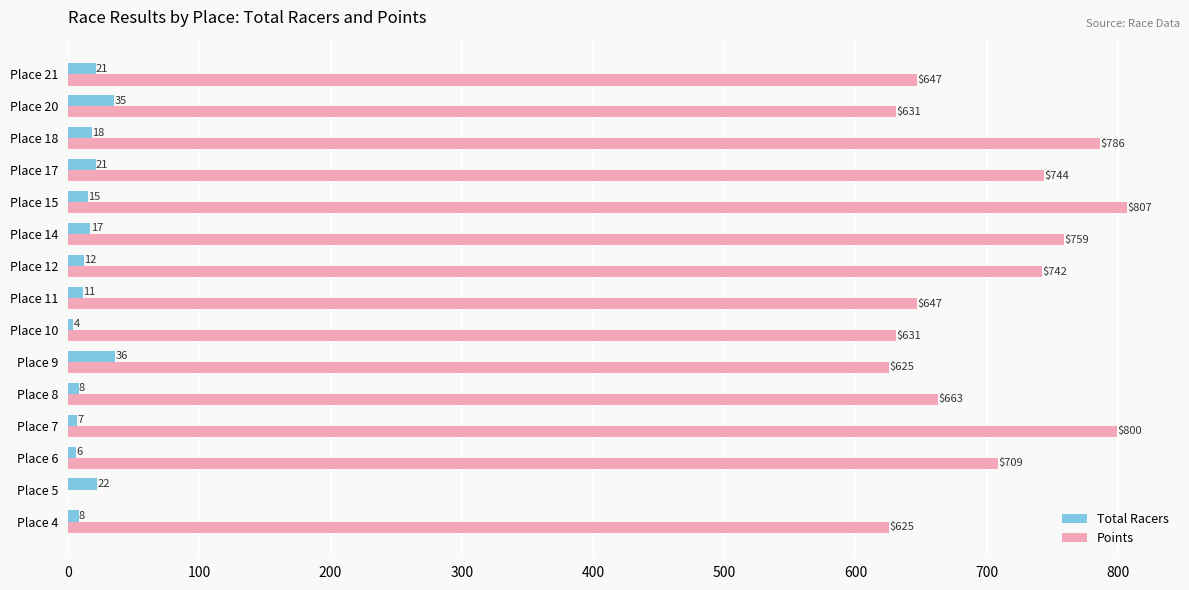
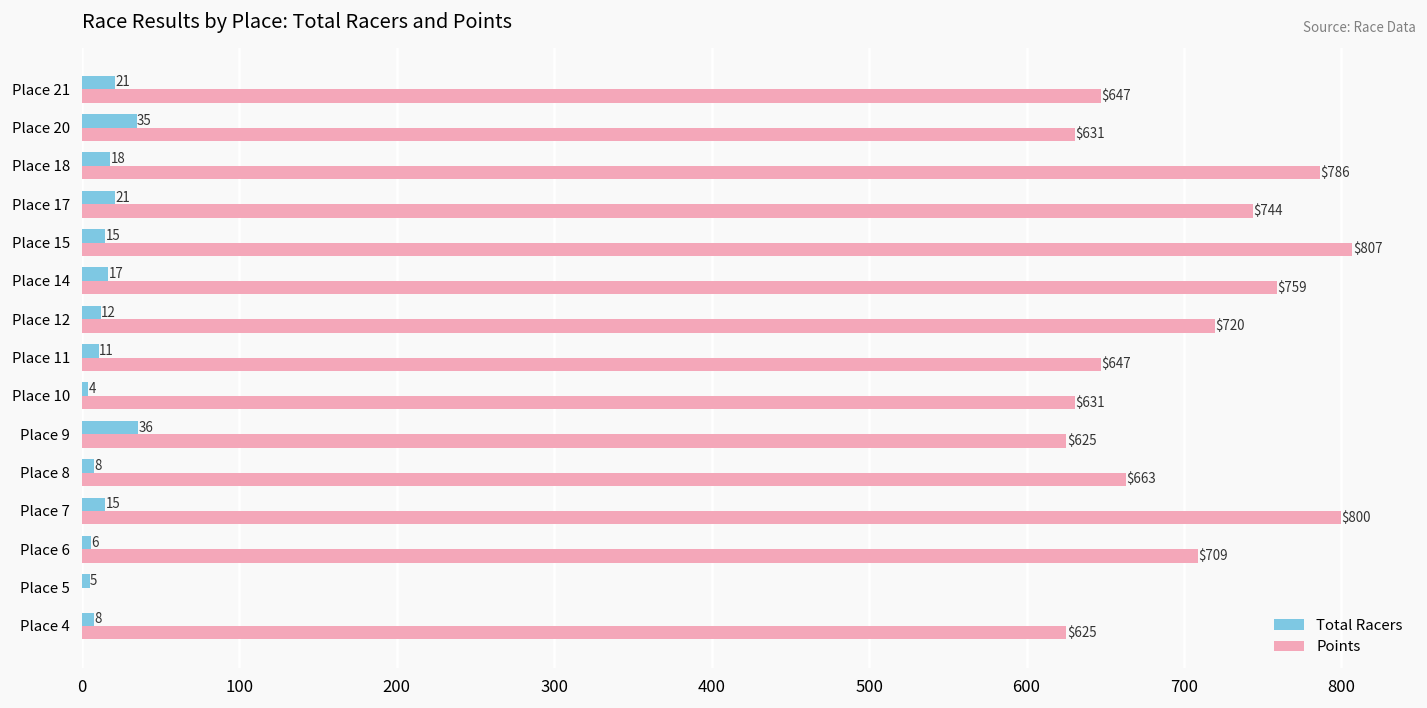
Points, Place 12: $742 -> $720
Total Racers, Place 7: 7 -> 15
Total Racers, Place 5: 22 -> 5
